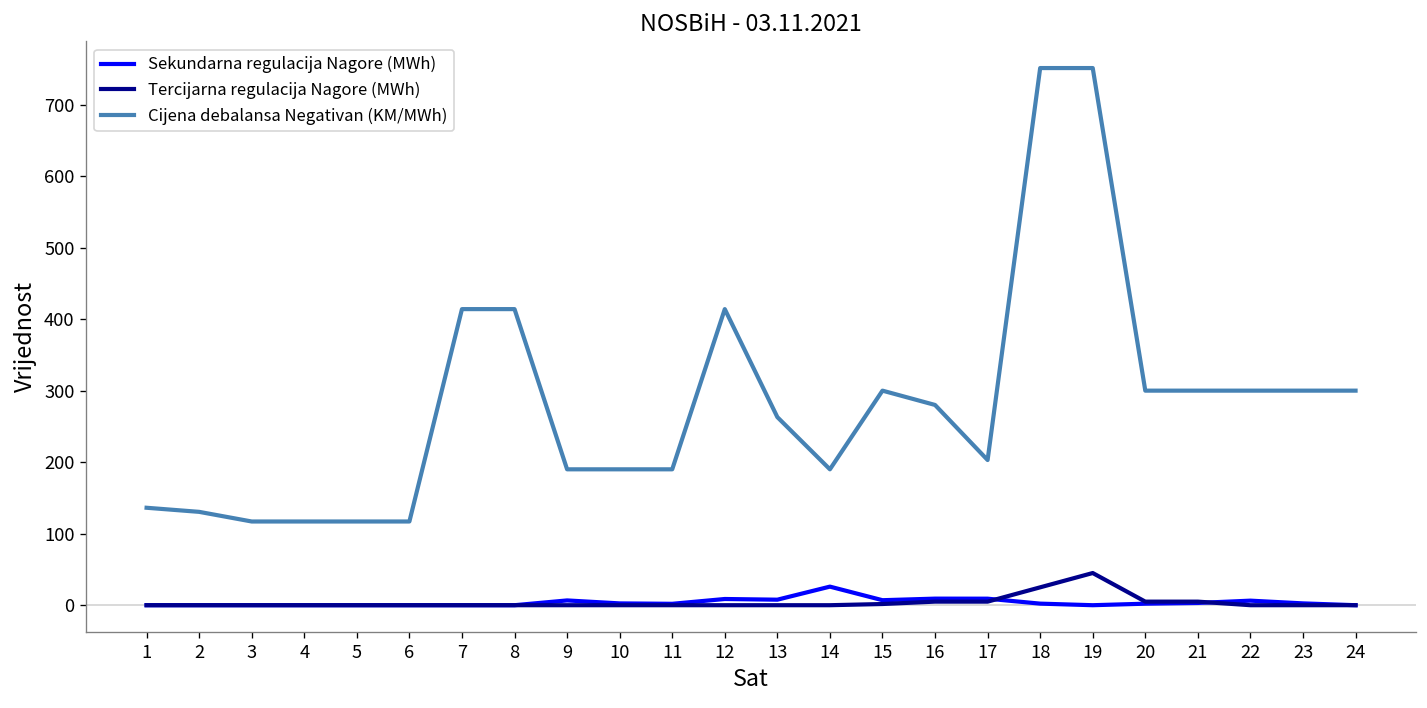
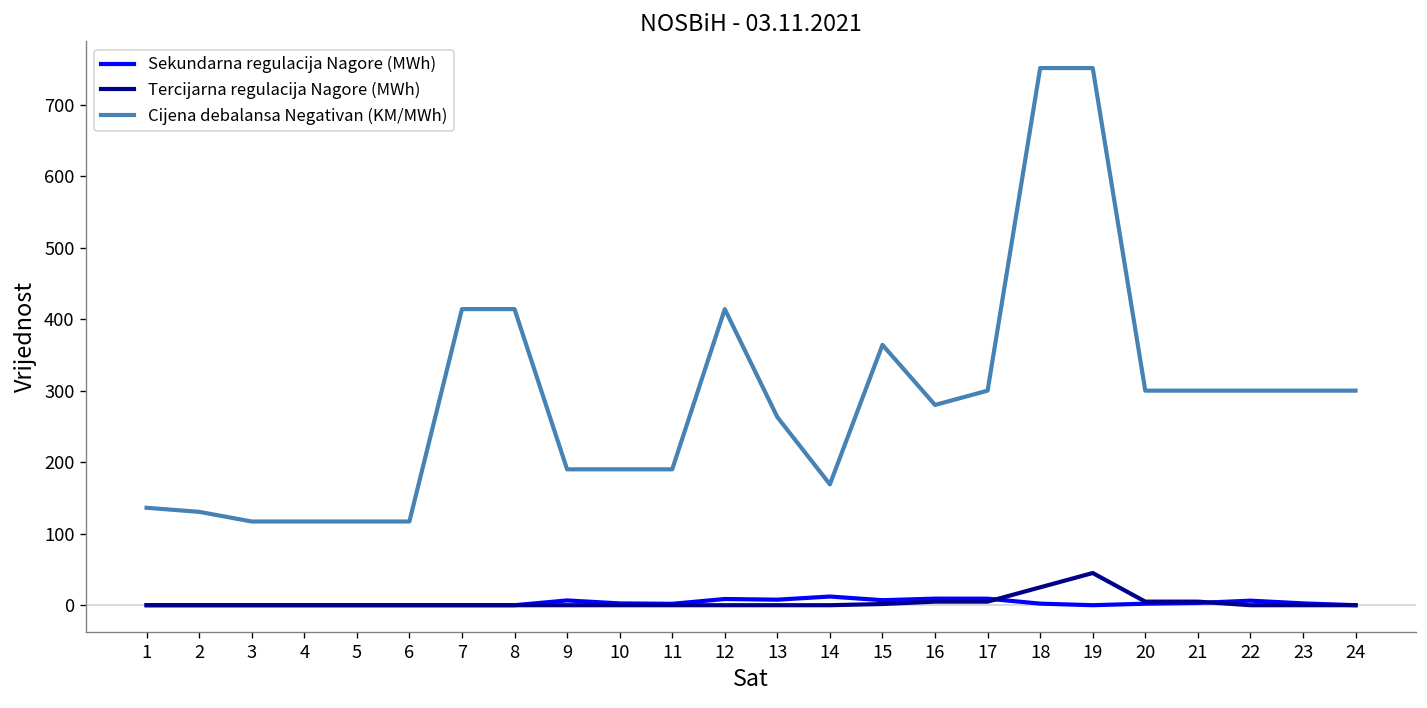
Sekundarna regulacija Nagore (MWh), 14: 30 -> 10
Cijena debalansa Negativan (KM/MWh), 14: 190 -> 170
Cijena debalansa Negativan (KM/MWh), 15: 300 -> 360
Cijena debalansa Negativan (KM/MWh), 17: 200 -> 300
